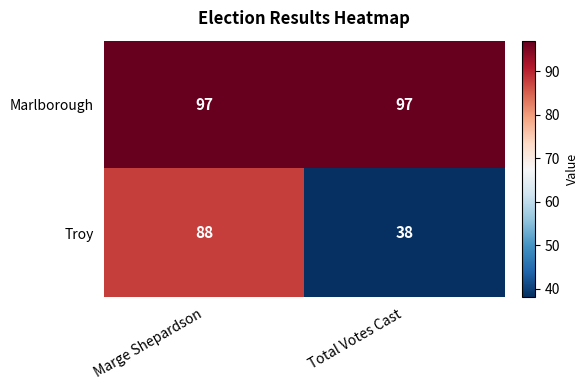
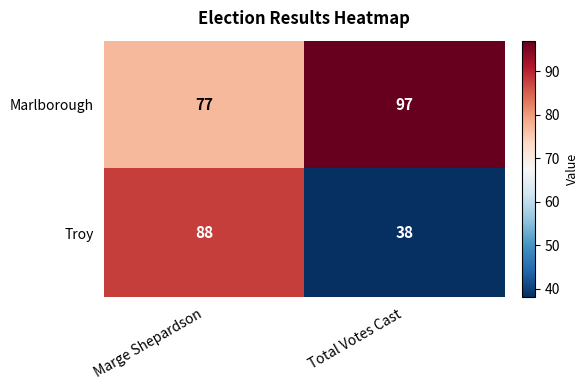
Marlborough, Marge Shepardson: 97 -> 77
